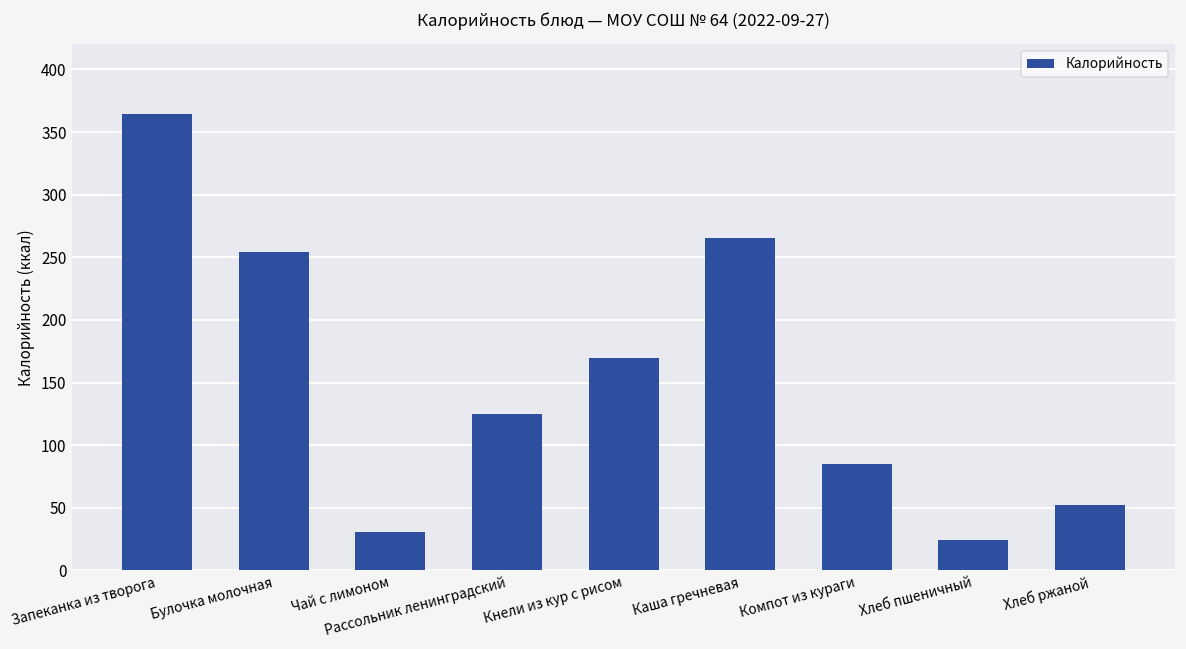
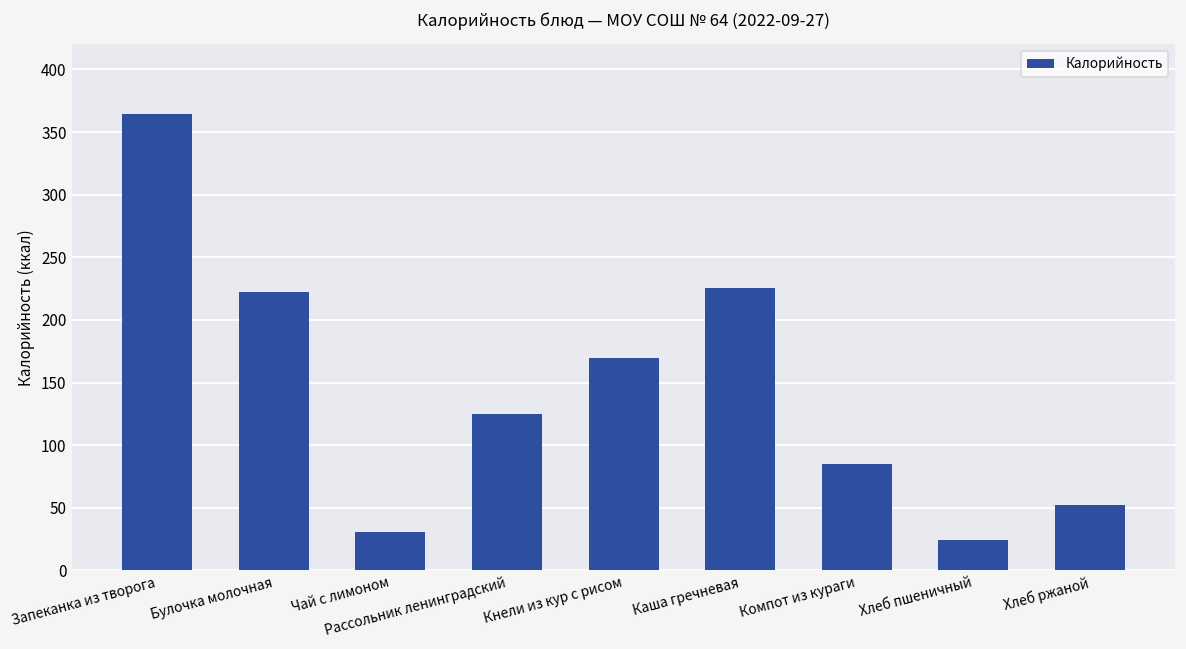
Булочка молочная: 254 -> 222
Каша гречневая: 266 -> 226
